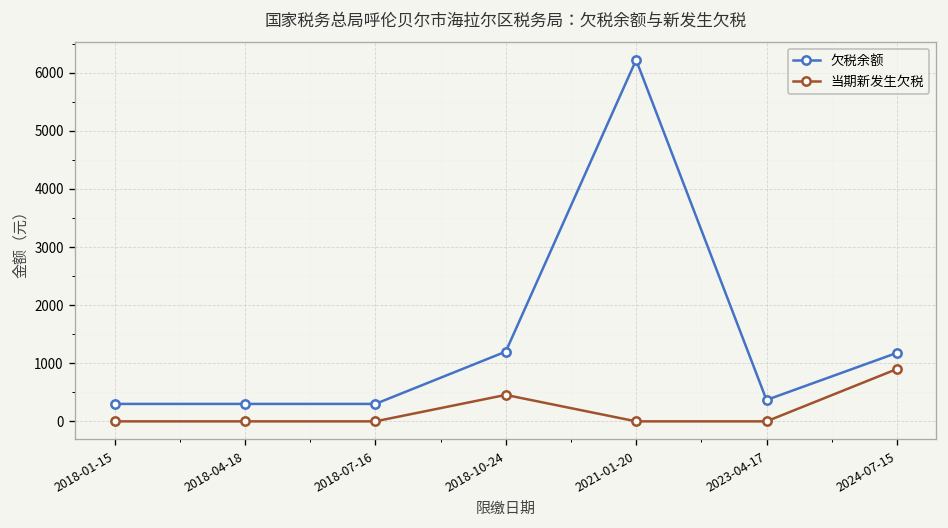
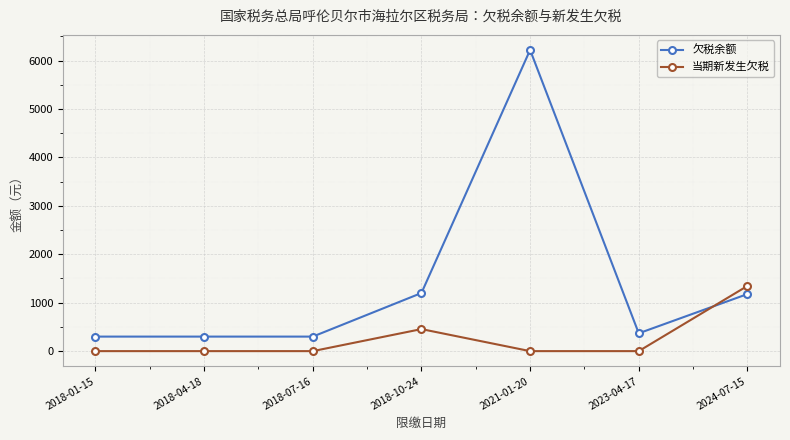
当期新发生欠税, 2024-07-15: 900 -> 1300
